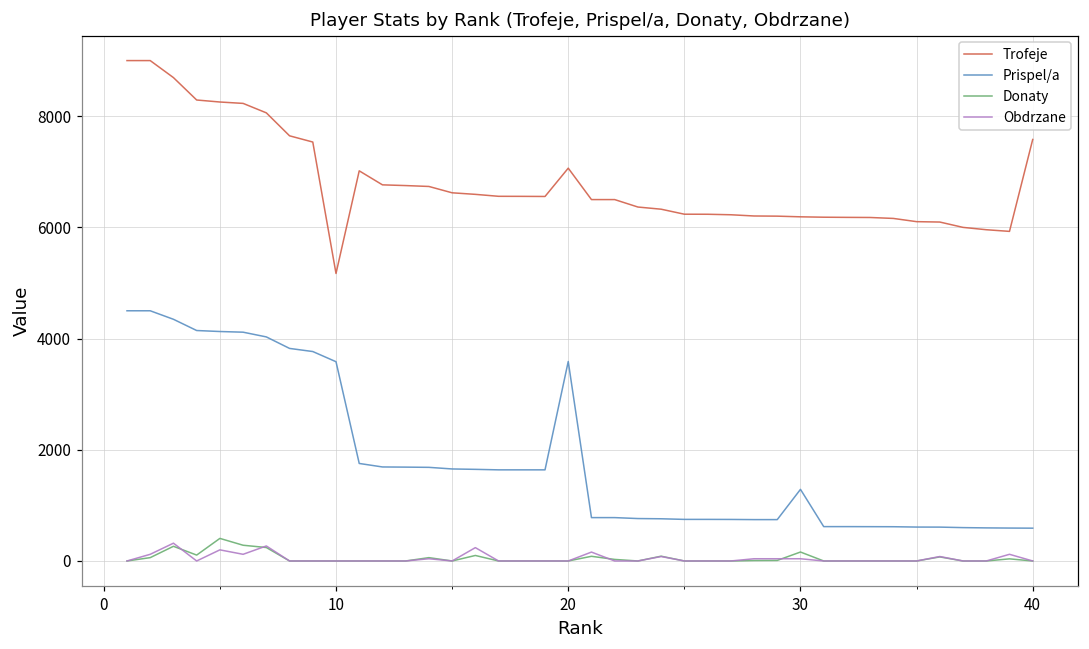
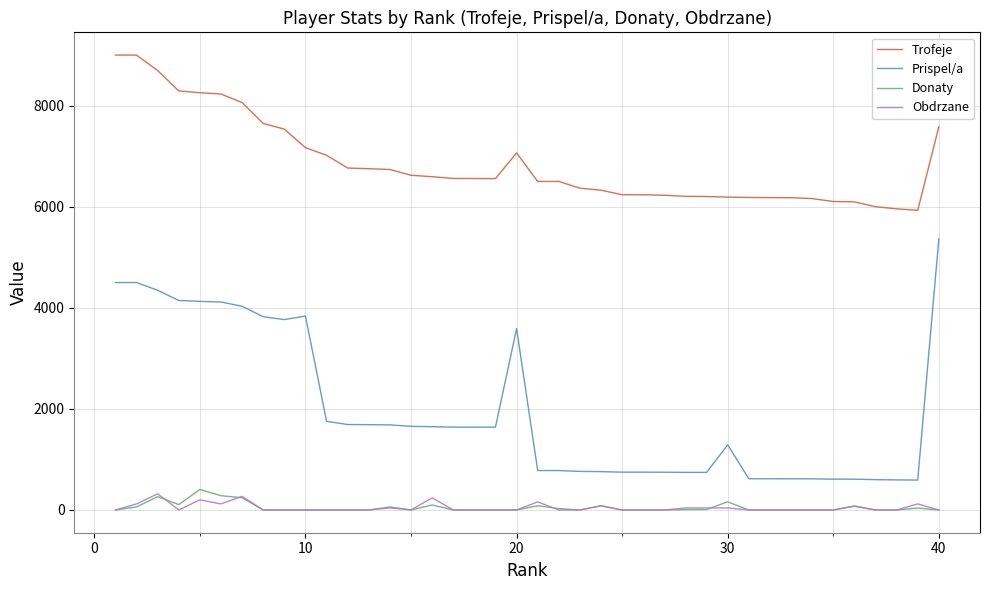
Trofeje, 10: 5200 -> 7200
Prispel/a, 10: 3600 -> 3800
Prispel/a, 40: 600 -> 5400
